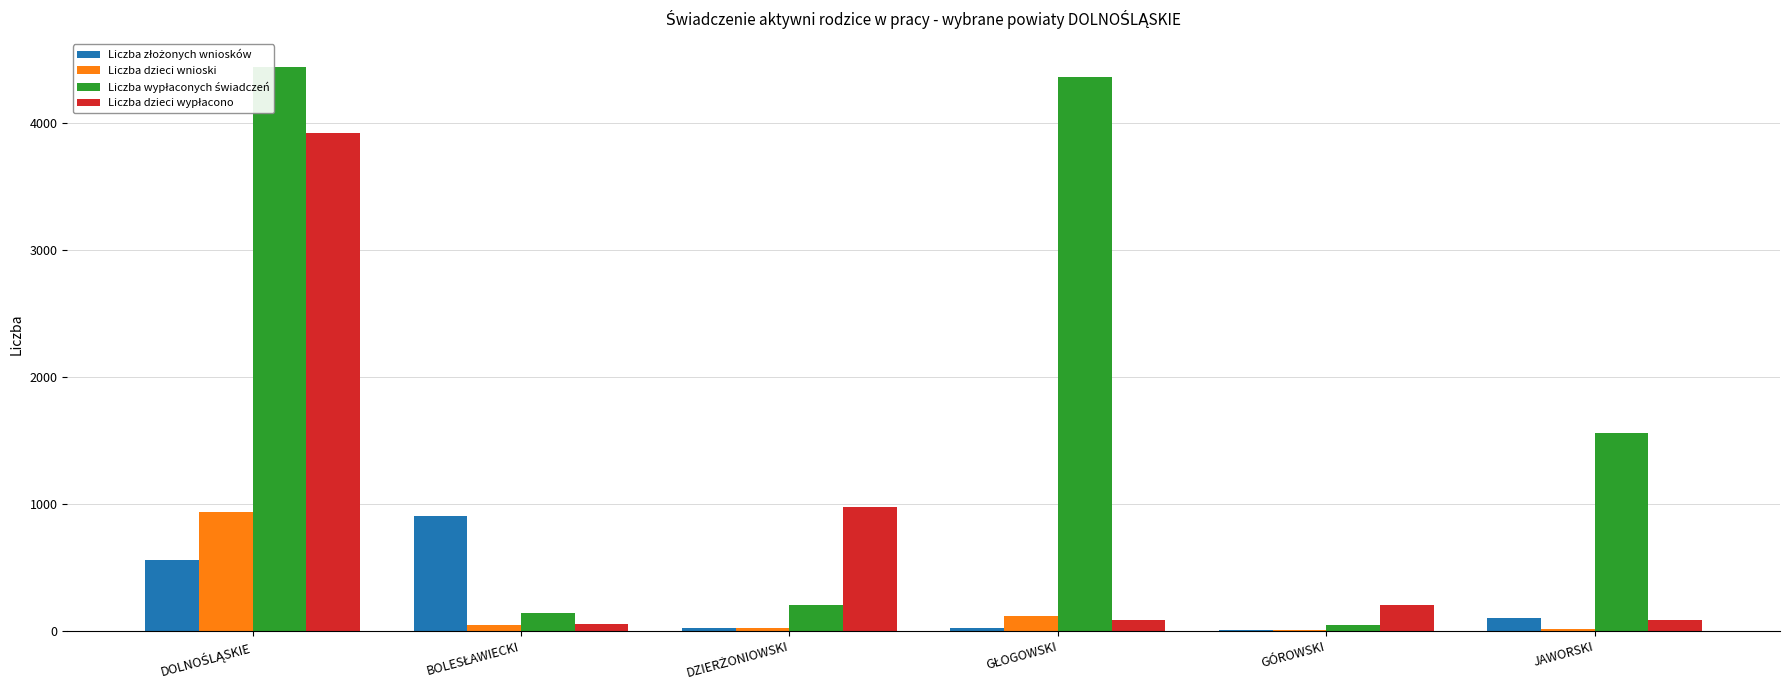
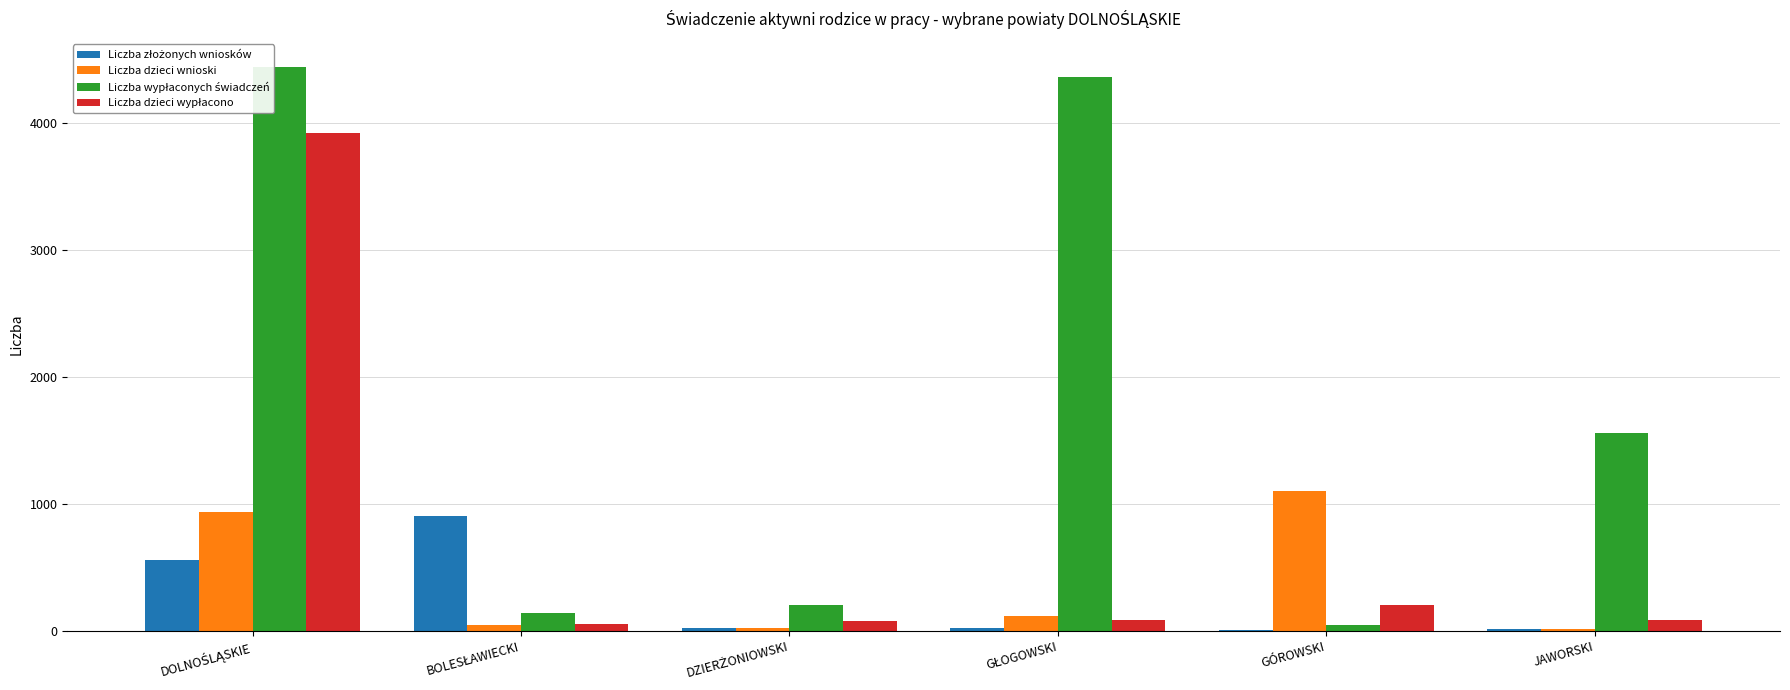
Liczba dzieci wypłacono, DZIERŻONIOWSKI: 970 -> 80
Liczba dzieci wnioski, GÓROWSKI: 10 -> 1100
Liczba złożonych wniosków, JAWORSKI: 100 -> 10
